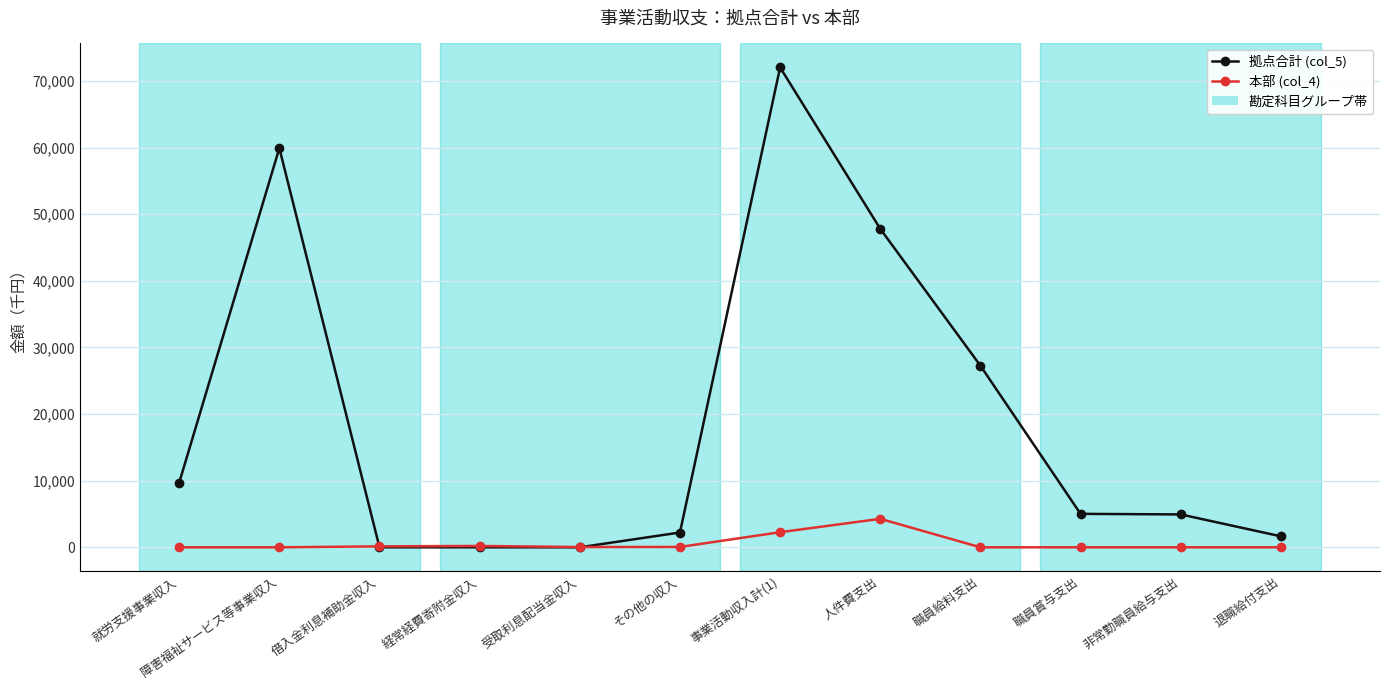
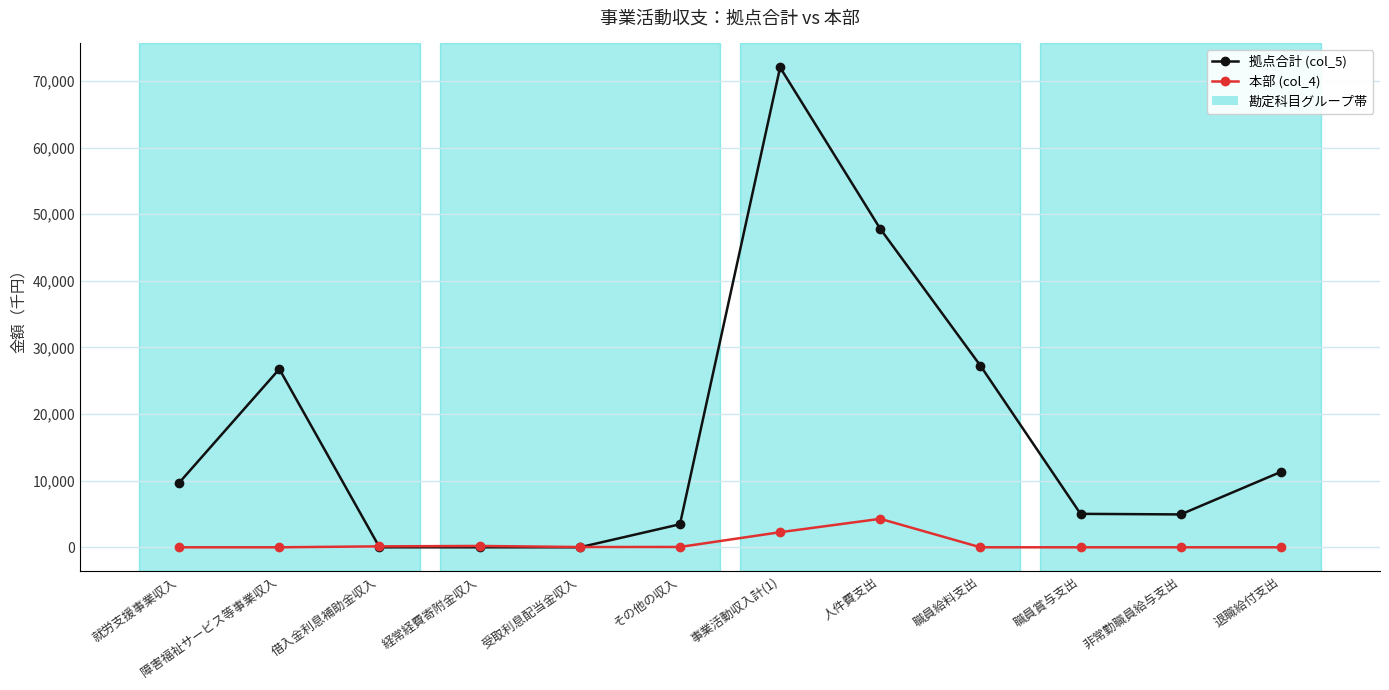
拠点合計 (col_5), 障害福祉サービス等事業収入: 60,000 -> 27,000
拠点合計 (col_5), その他の収入: 2,000 -> 3,000
拠点合計 (col_5), 退職給付支出: 2,000 -> 11,000
